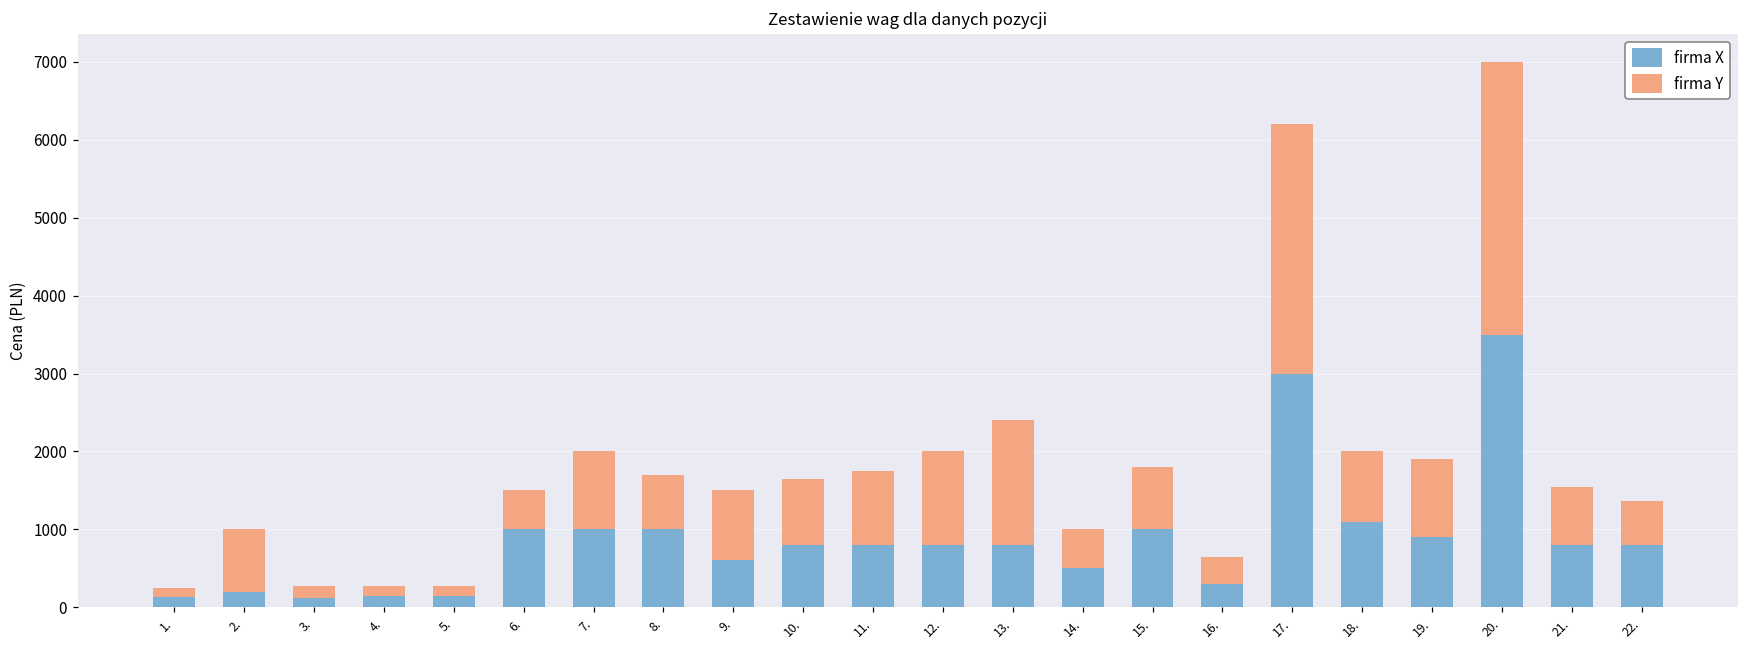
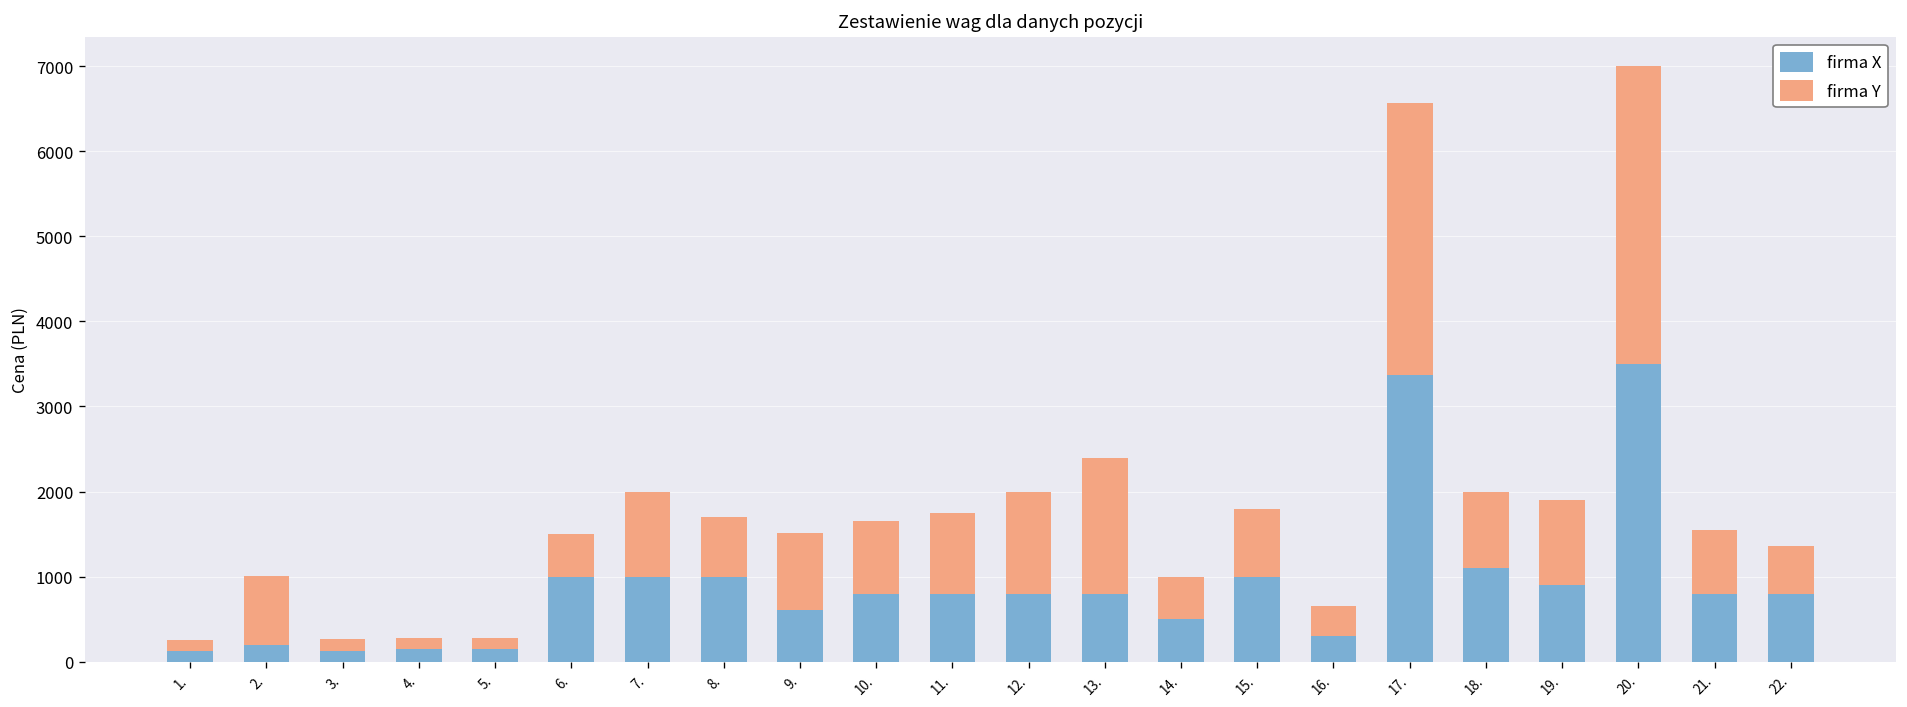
firma X, 17.: 3000 -> 3400
